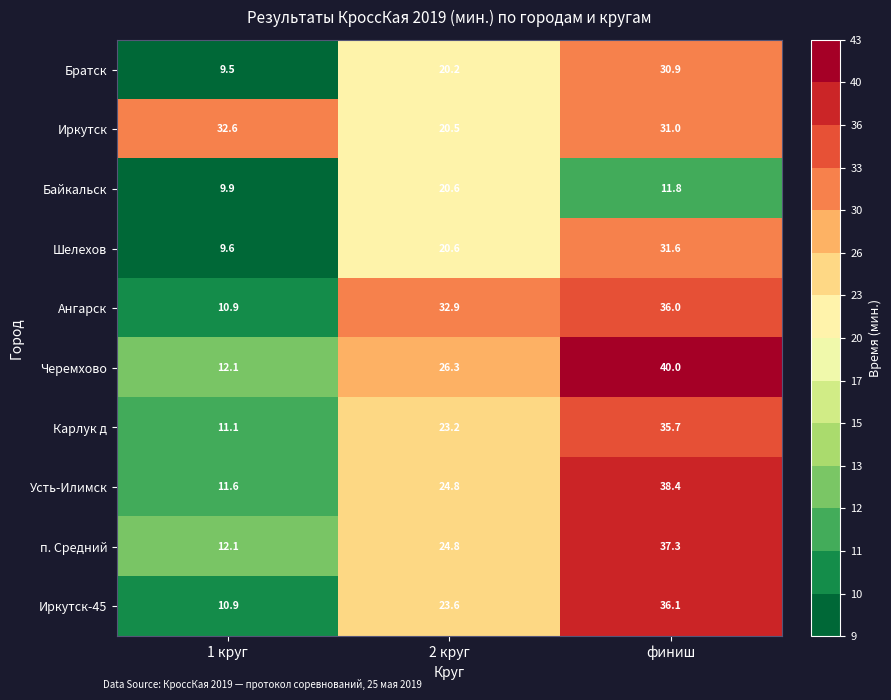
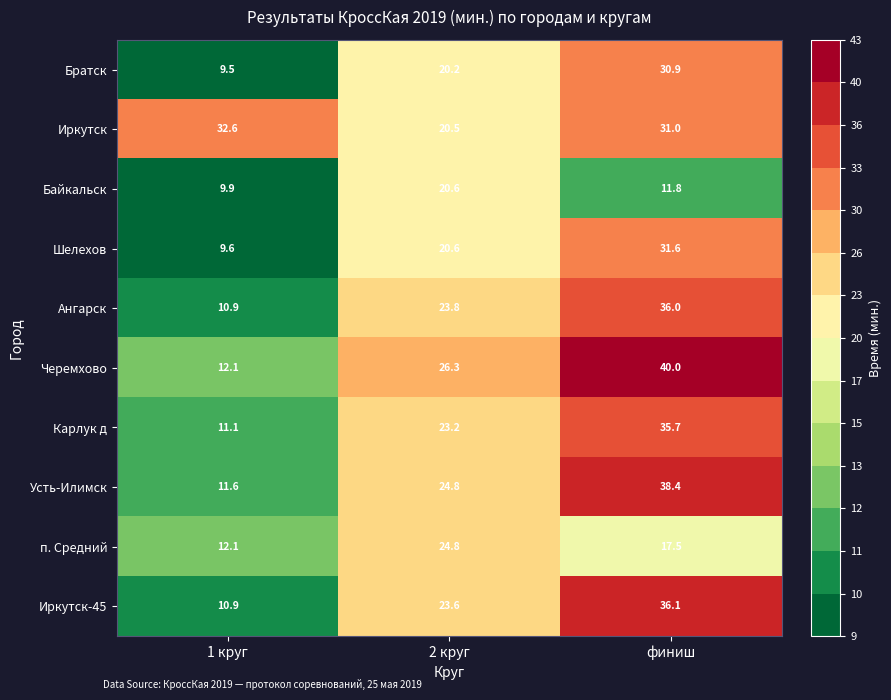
Ангарск, 2 круг: 32.9 -> 23.8
п. Средний, финиш: 37.3 -> 17.5
